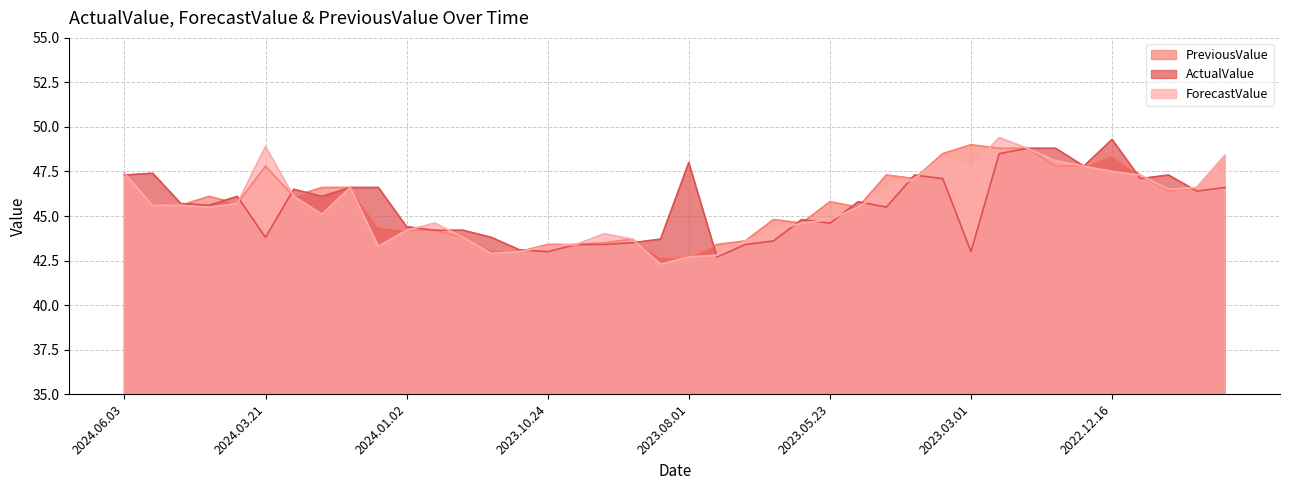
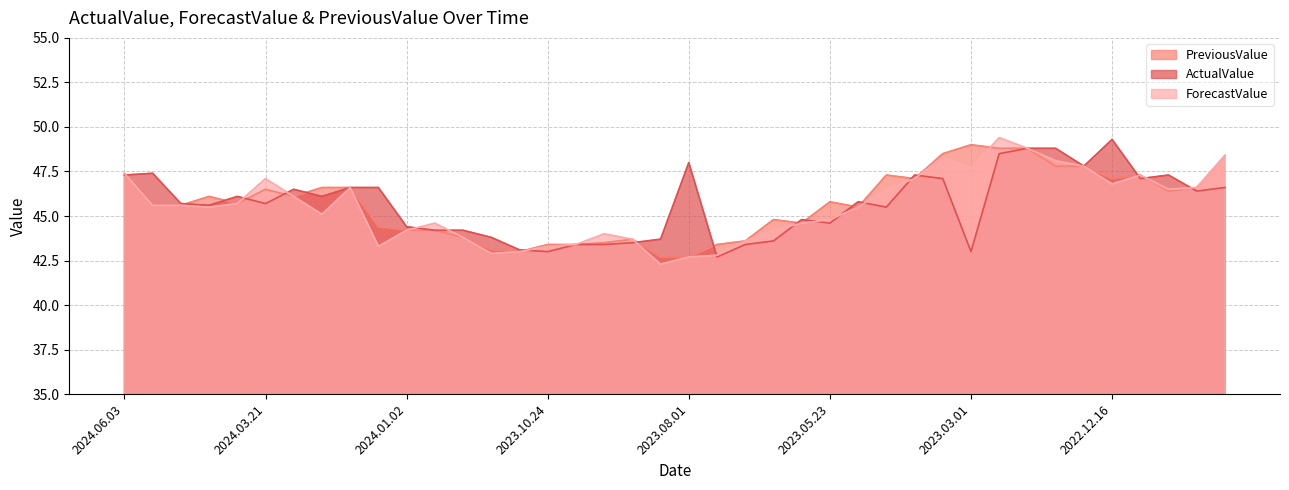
PreviousValue, 2024.03.21: 47.8 -> 46.5
ActualValue, 2024.03.21: 43.8 -> 45.7
ForecastValue, 2024.03.21: 48.9 -> 47.1
PreviousValue, 2022.12.16: 48.4 -> 47.1
ForecastValue, 2022.12.16: 47.5 -> 46.8
